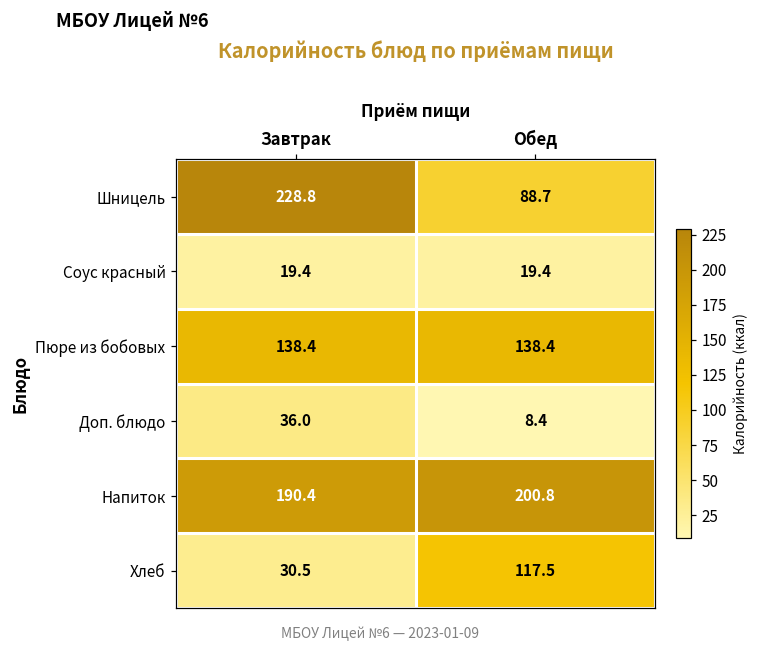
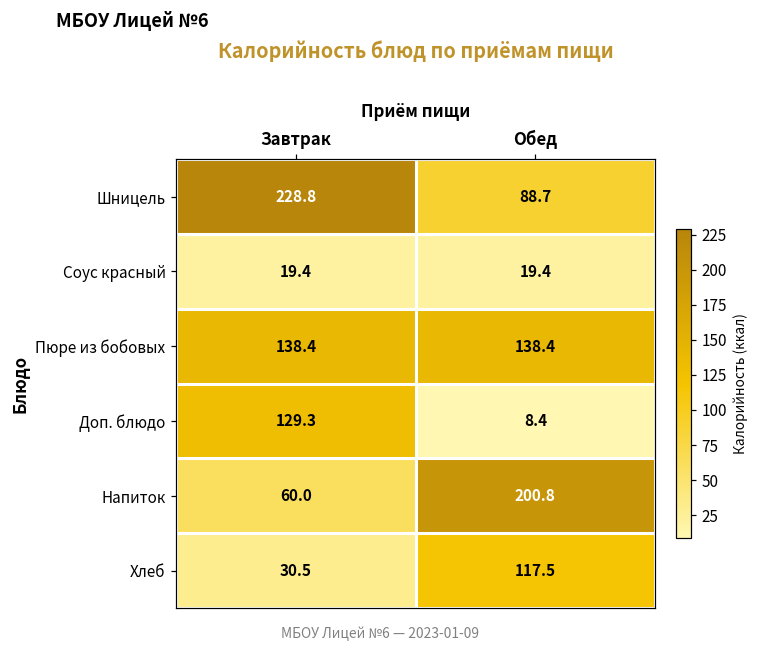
Доп. блюдо, Завтрак: 36.0 -> 129.3
Напиток, Завтрак: 190.4 -> 60.0
